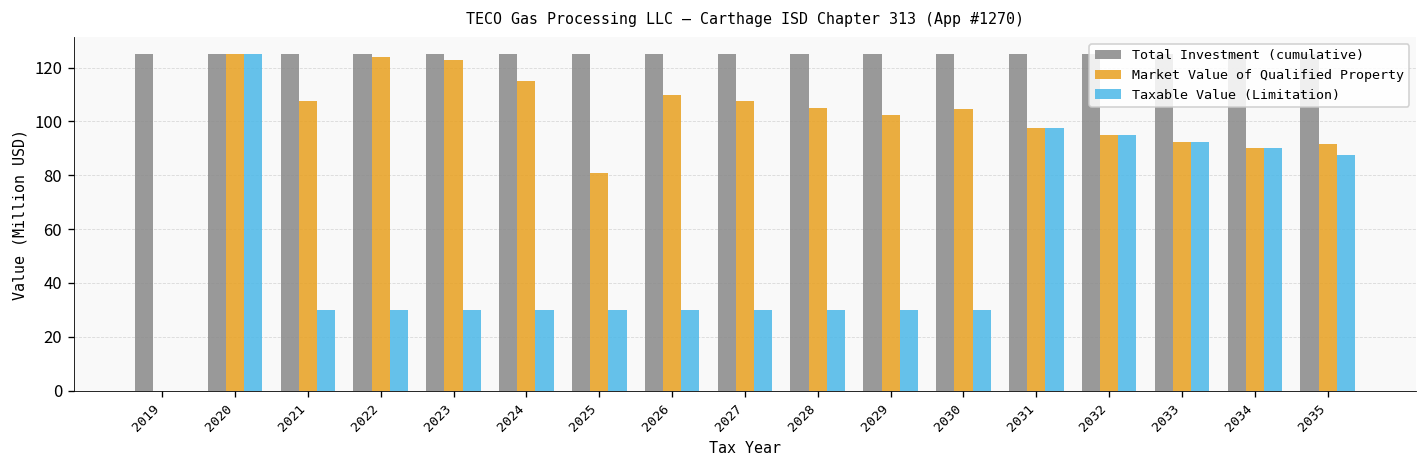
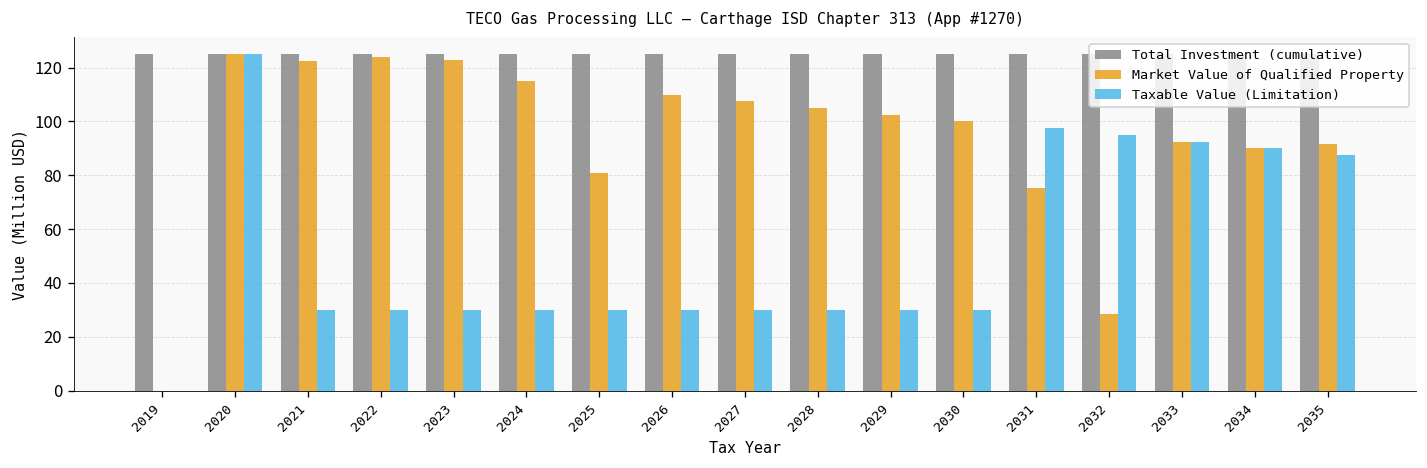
Market Value of Qualified Property, 2021: 108 -> 123
Market Value of Qualified Property, 2030: 105 -> 100
Market Value of Qualified Property, 2031: 98 -> 75
Market Value of Qualified Property, 2032: 95 -> 29
